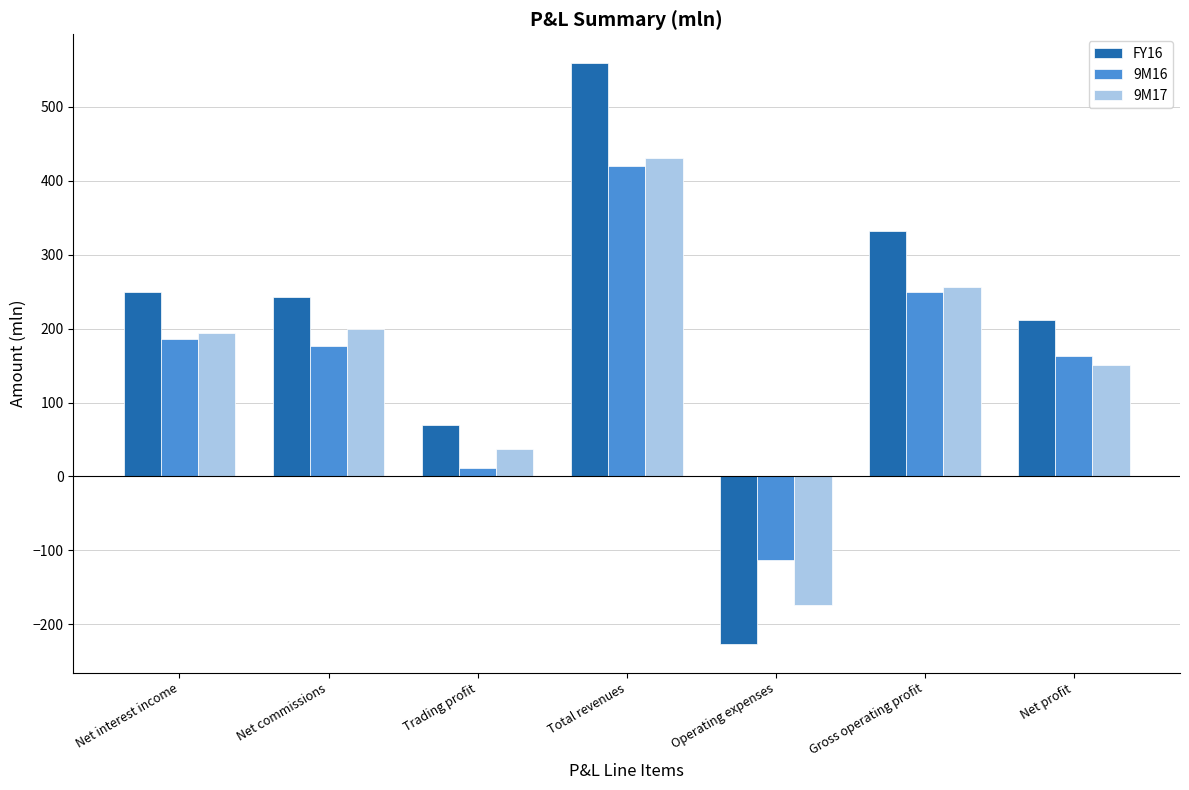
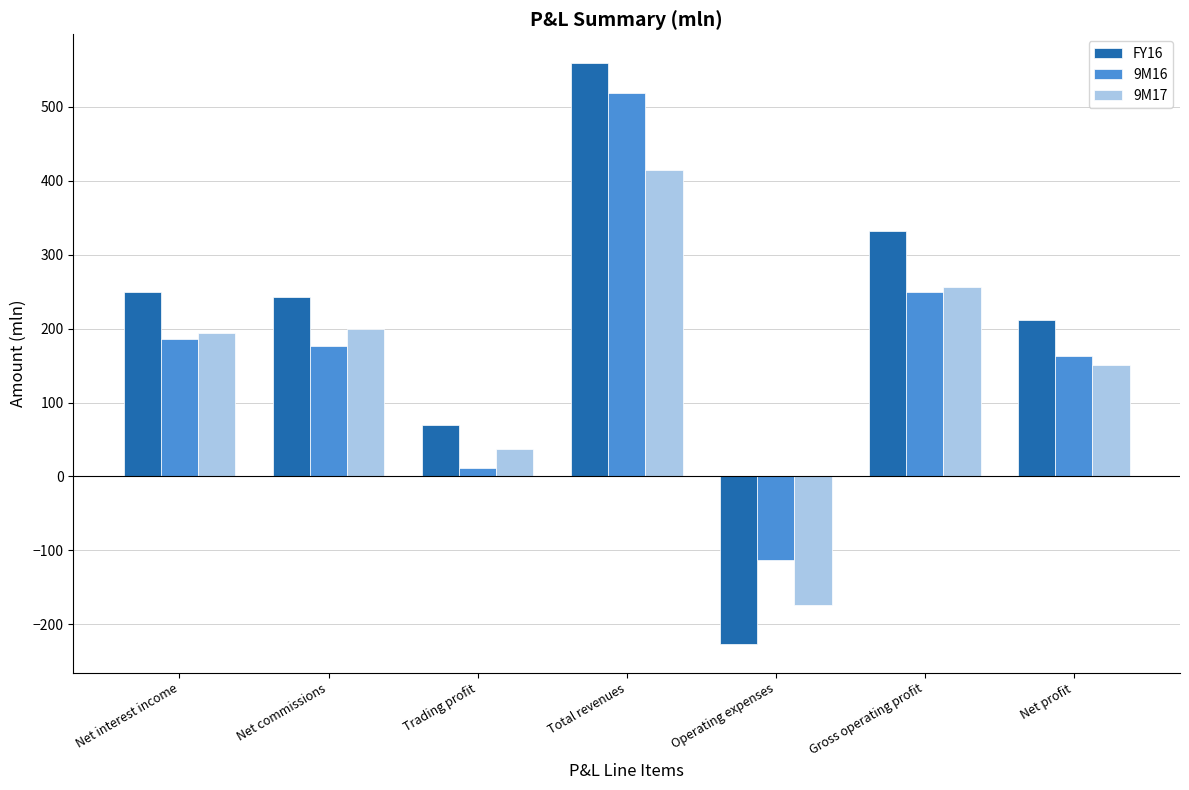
9M16, Total revenues: 420 -> 520
9M17, Total revenues: 430 -> 410
